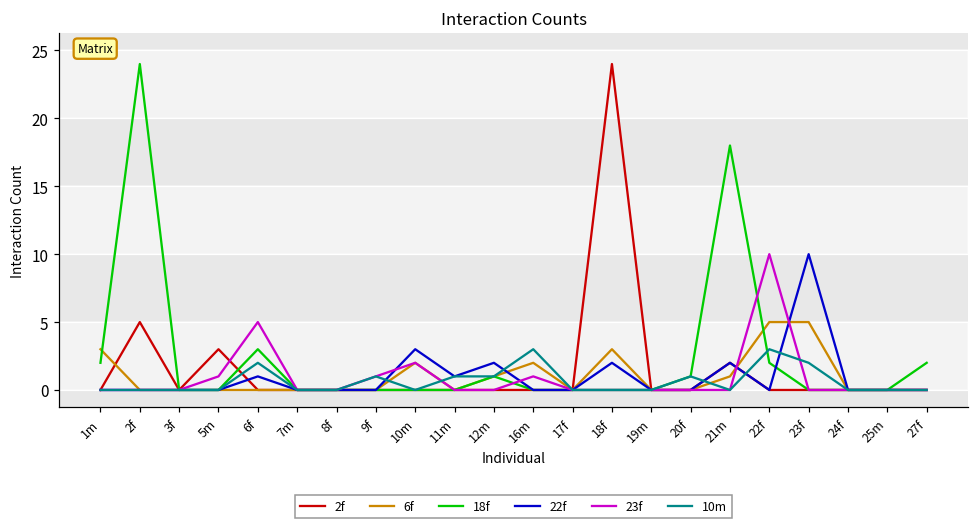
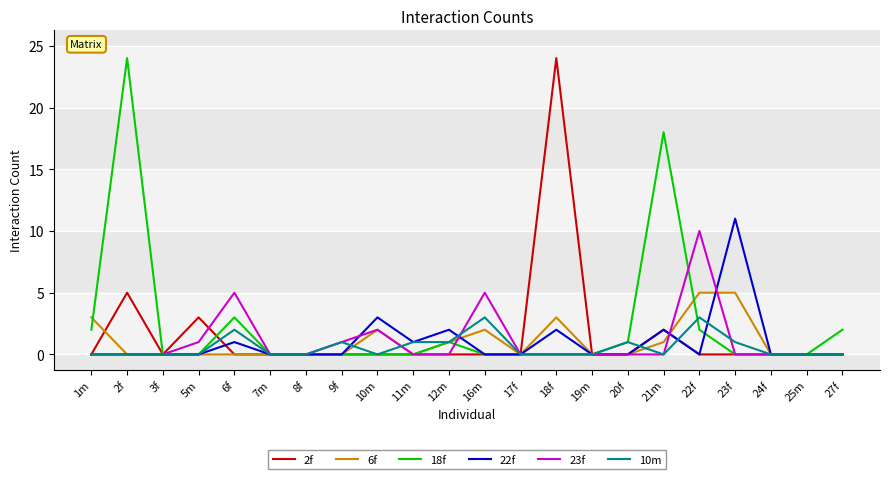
23f, 16m: 1 -> 5
22f, 23f: 10 -> 11
10m, 23f: 2 -> 1
